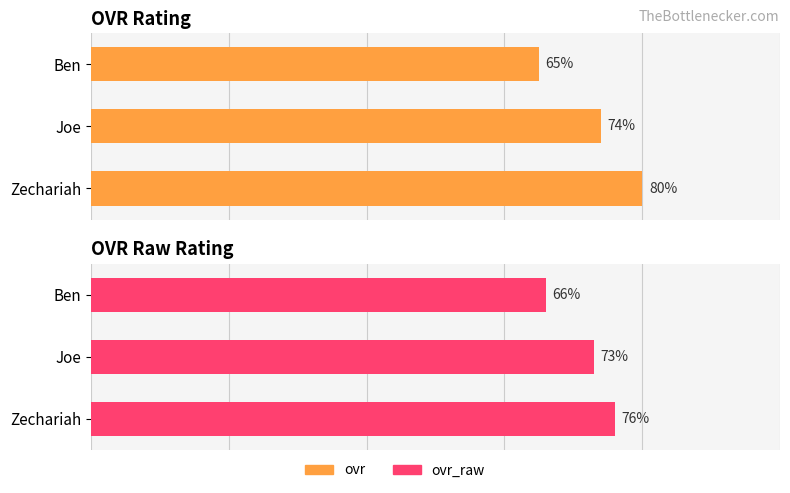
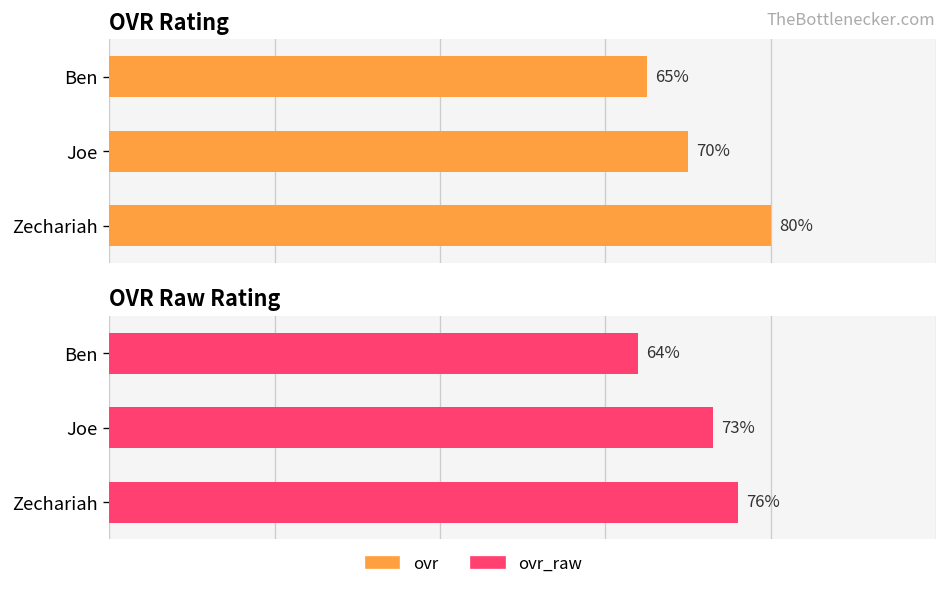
OVR Rating, Joe: 74% -> 70%
OVR Raw Rating, Ben: 66% -> 64%
